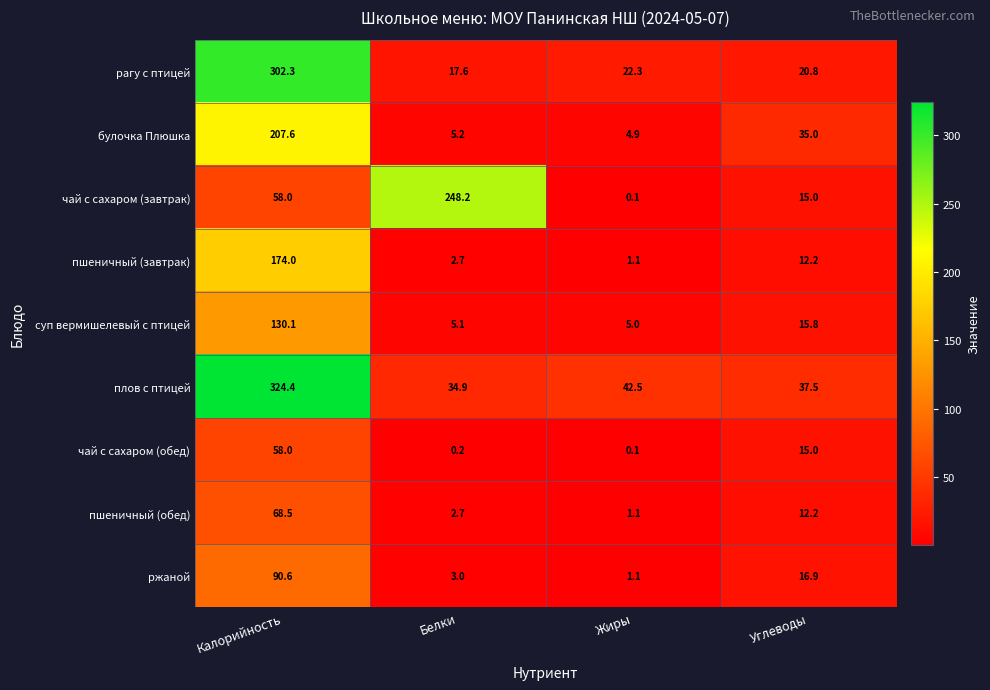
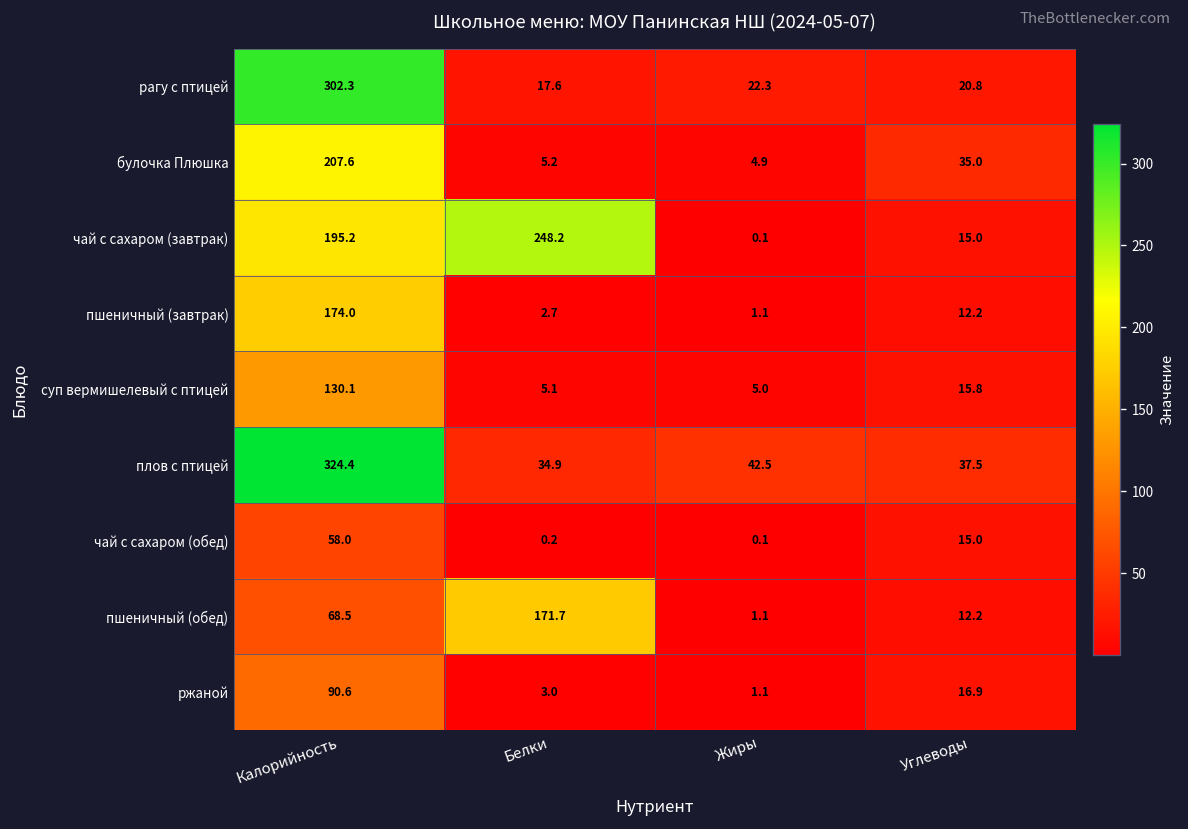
чай с сахаром (завтрак), Калорийность: 58.0 -> 195.2
пшеничный (обед), Белки: 2.7 -> 171.7
